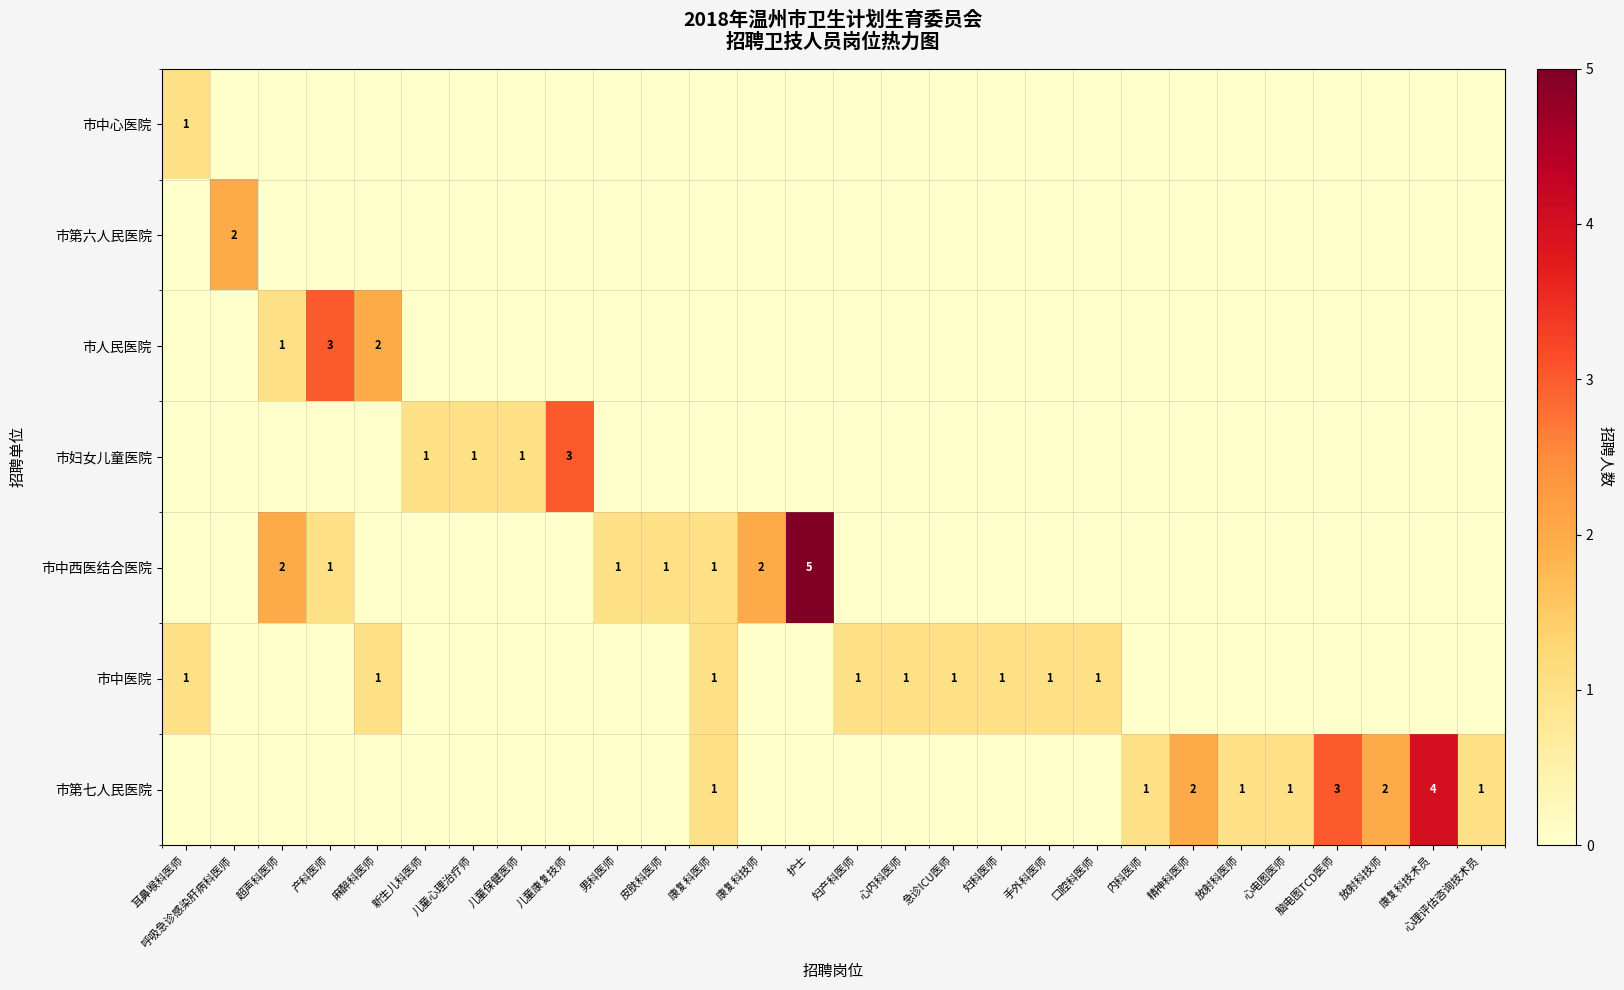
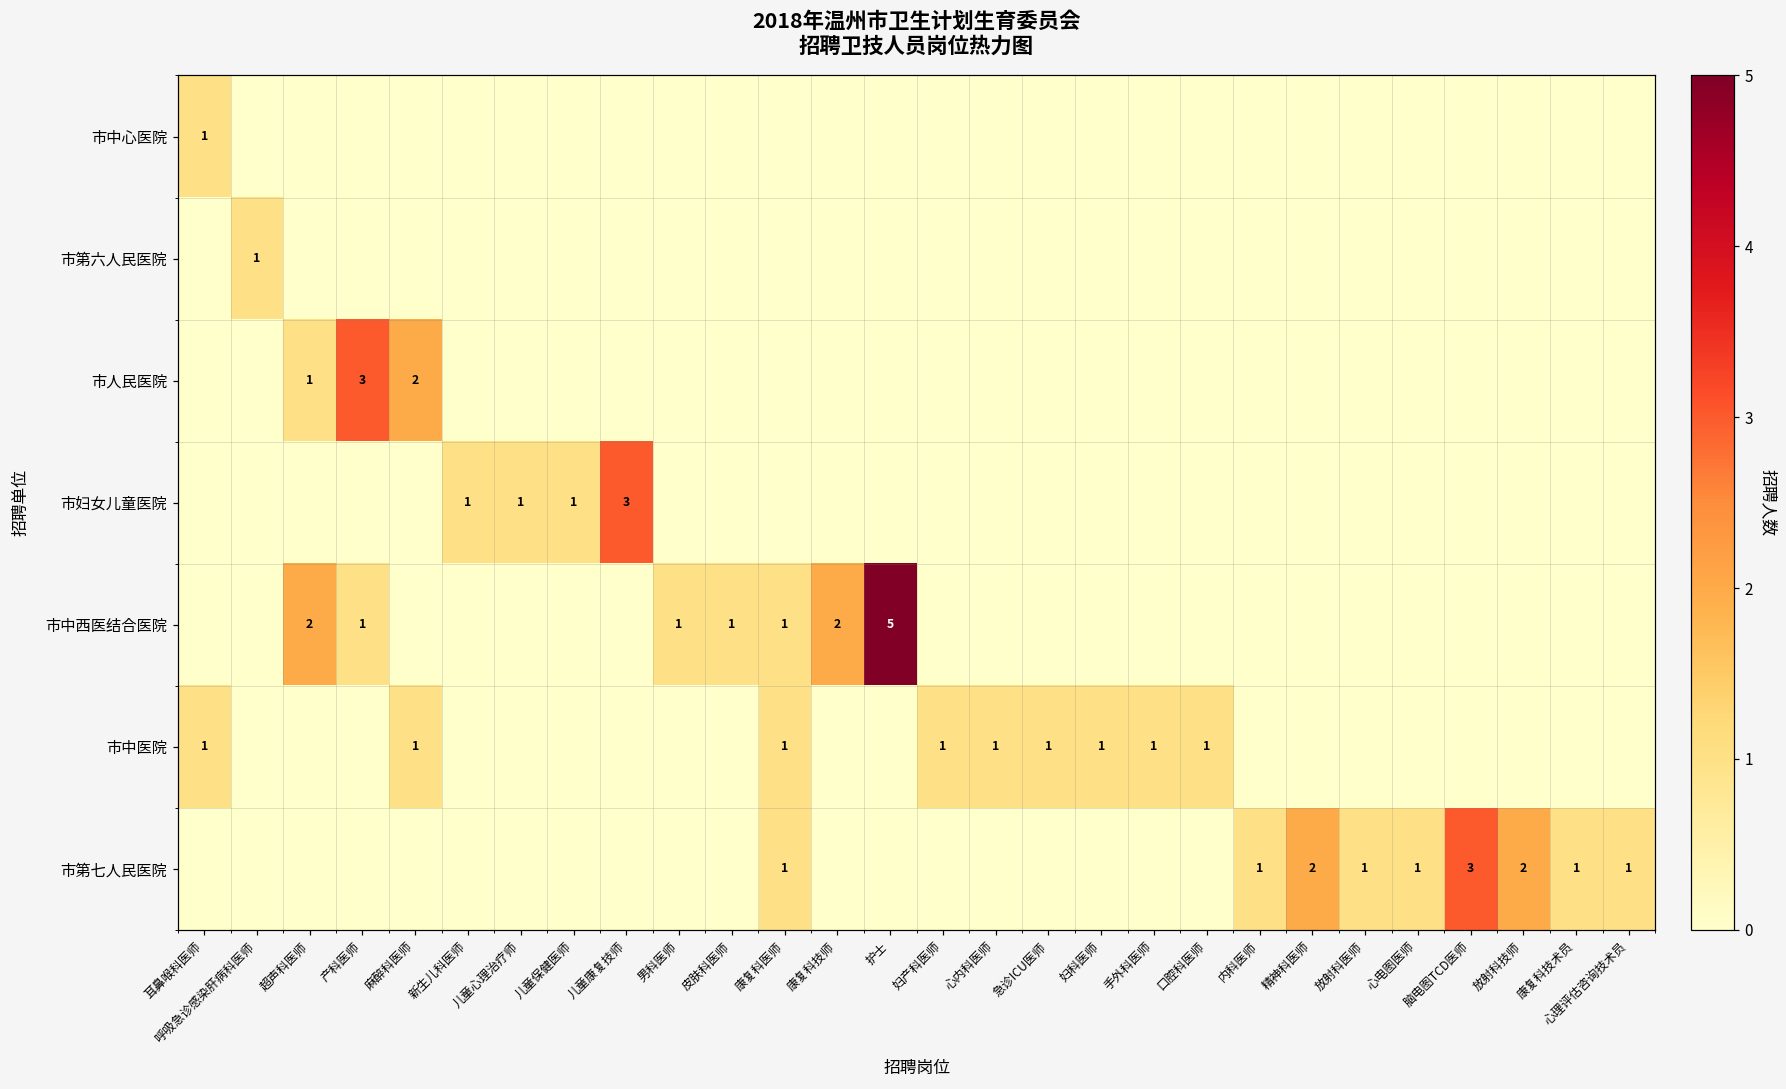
市第六人民医院, 呼吸急诊感染肝病科医师: 2 -> 1
市第七人民医院, 康复科技术员: 4 -> 1
